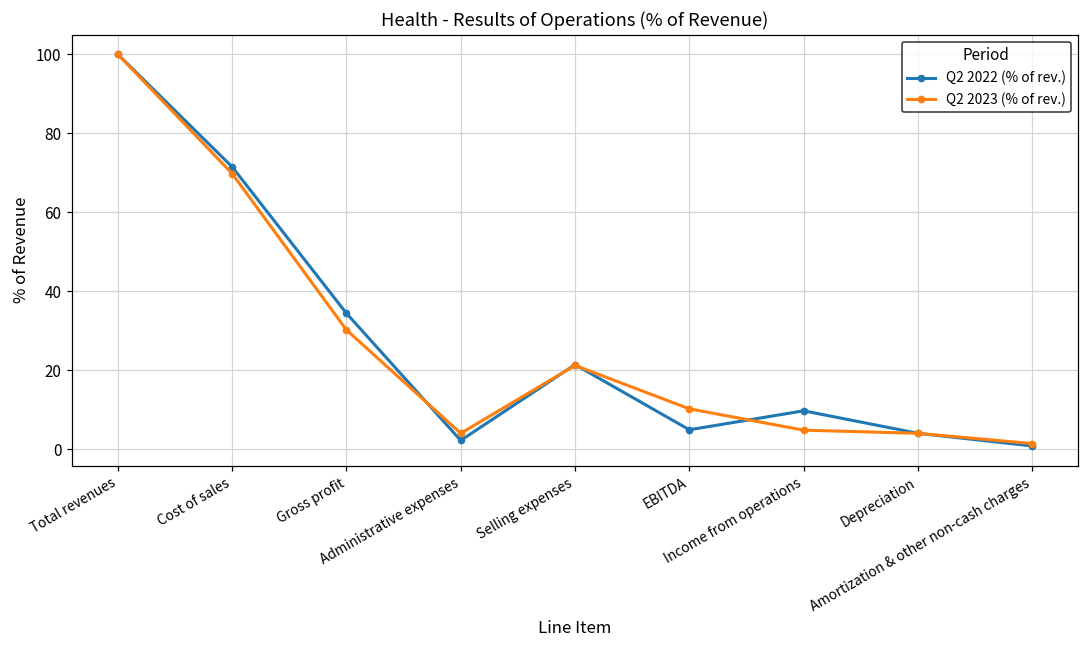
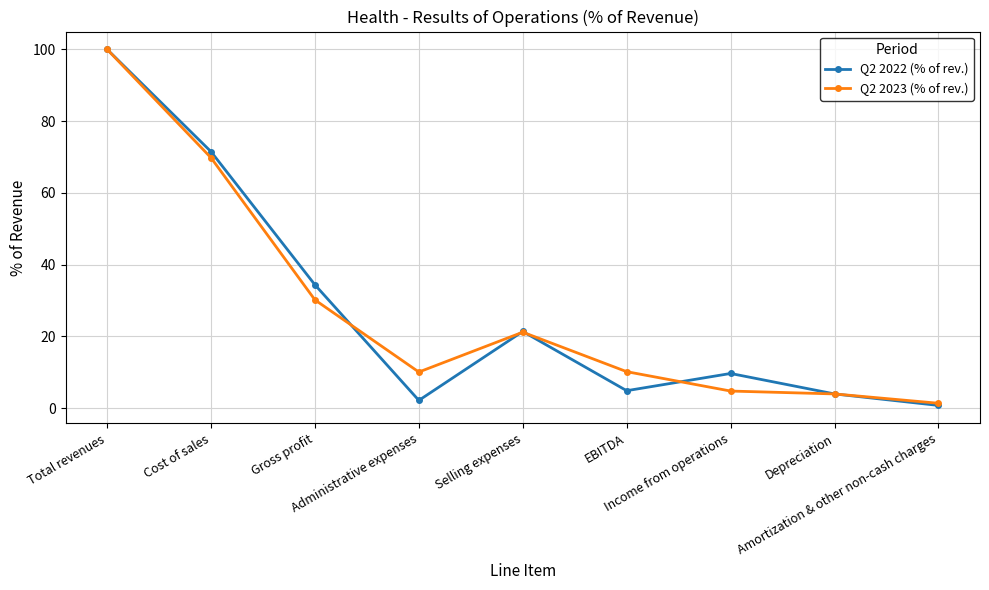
Q2 2023 (% of rev.), Administrative expenses: 4 -> 10
